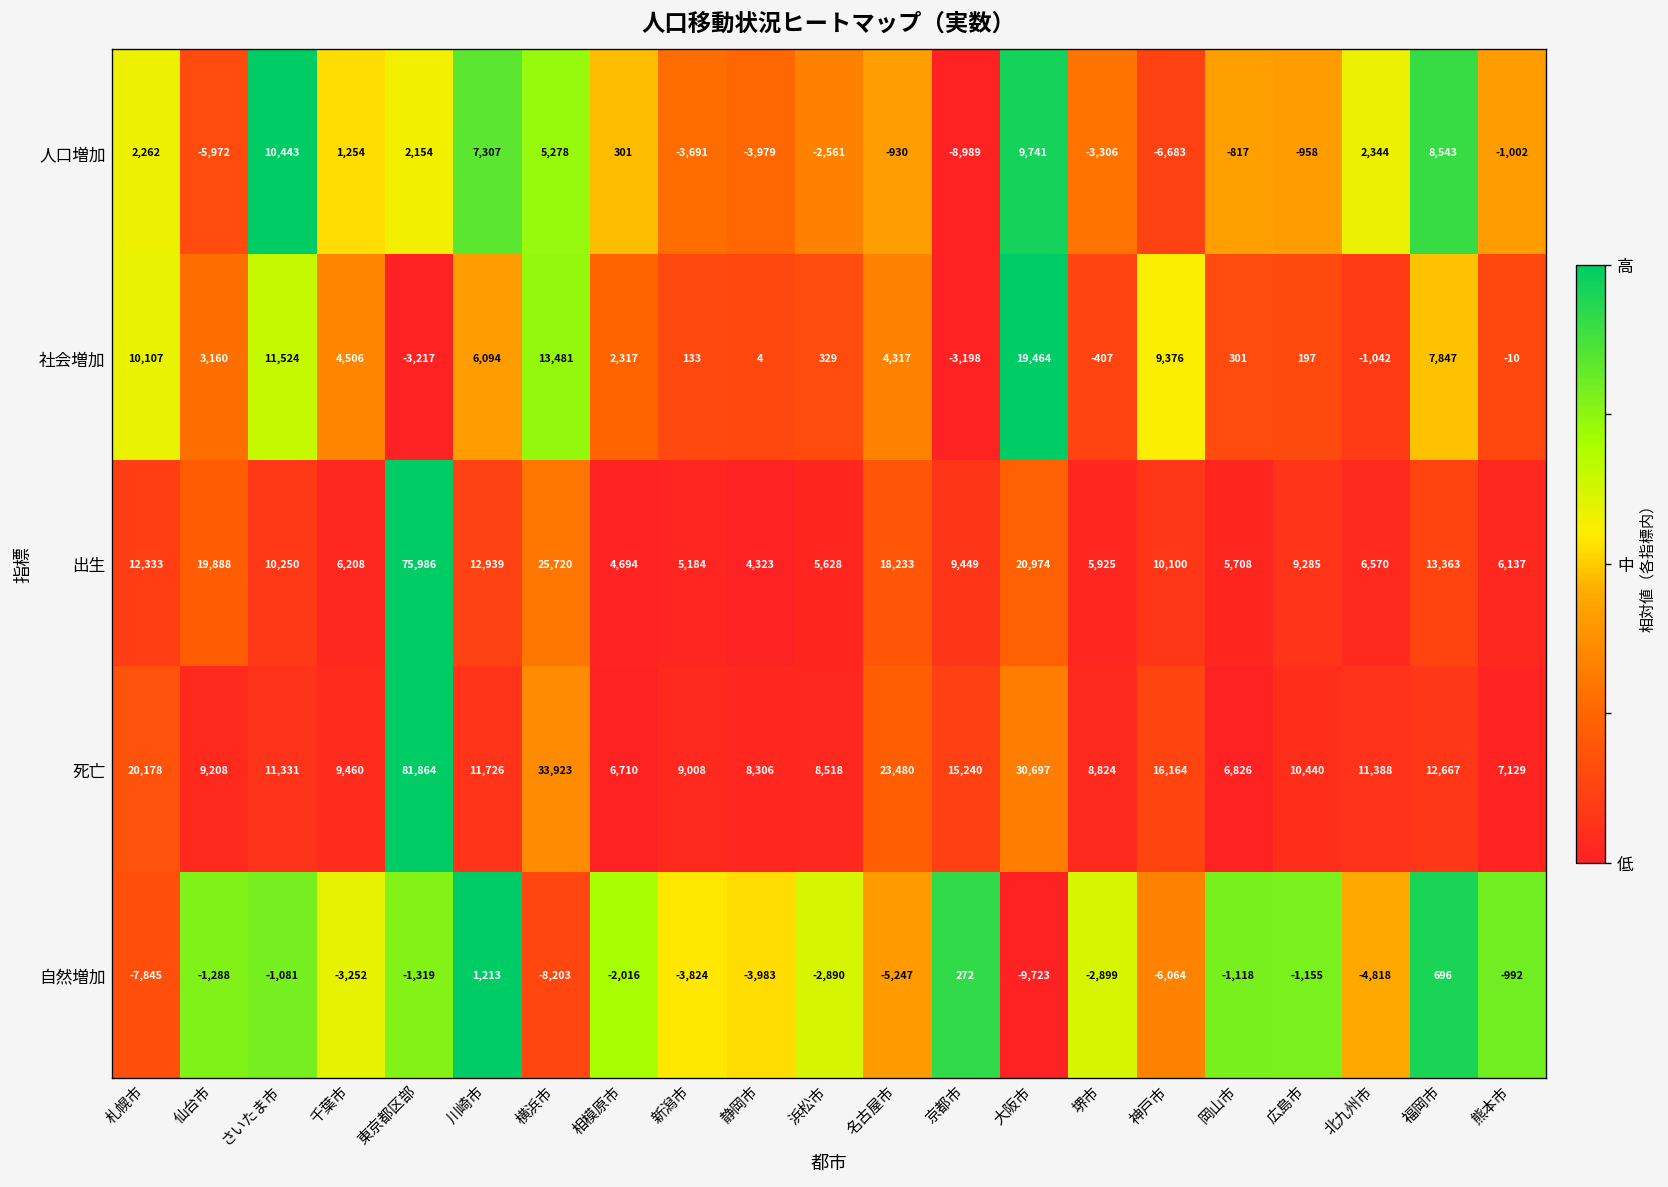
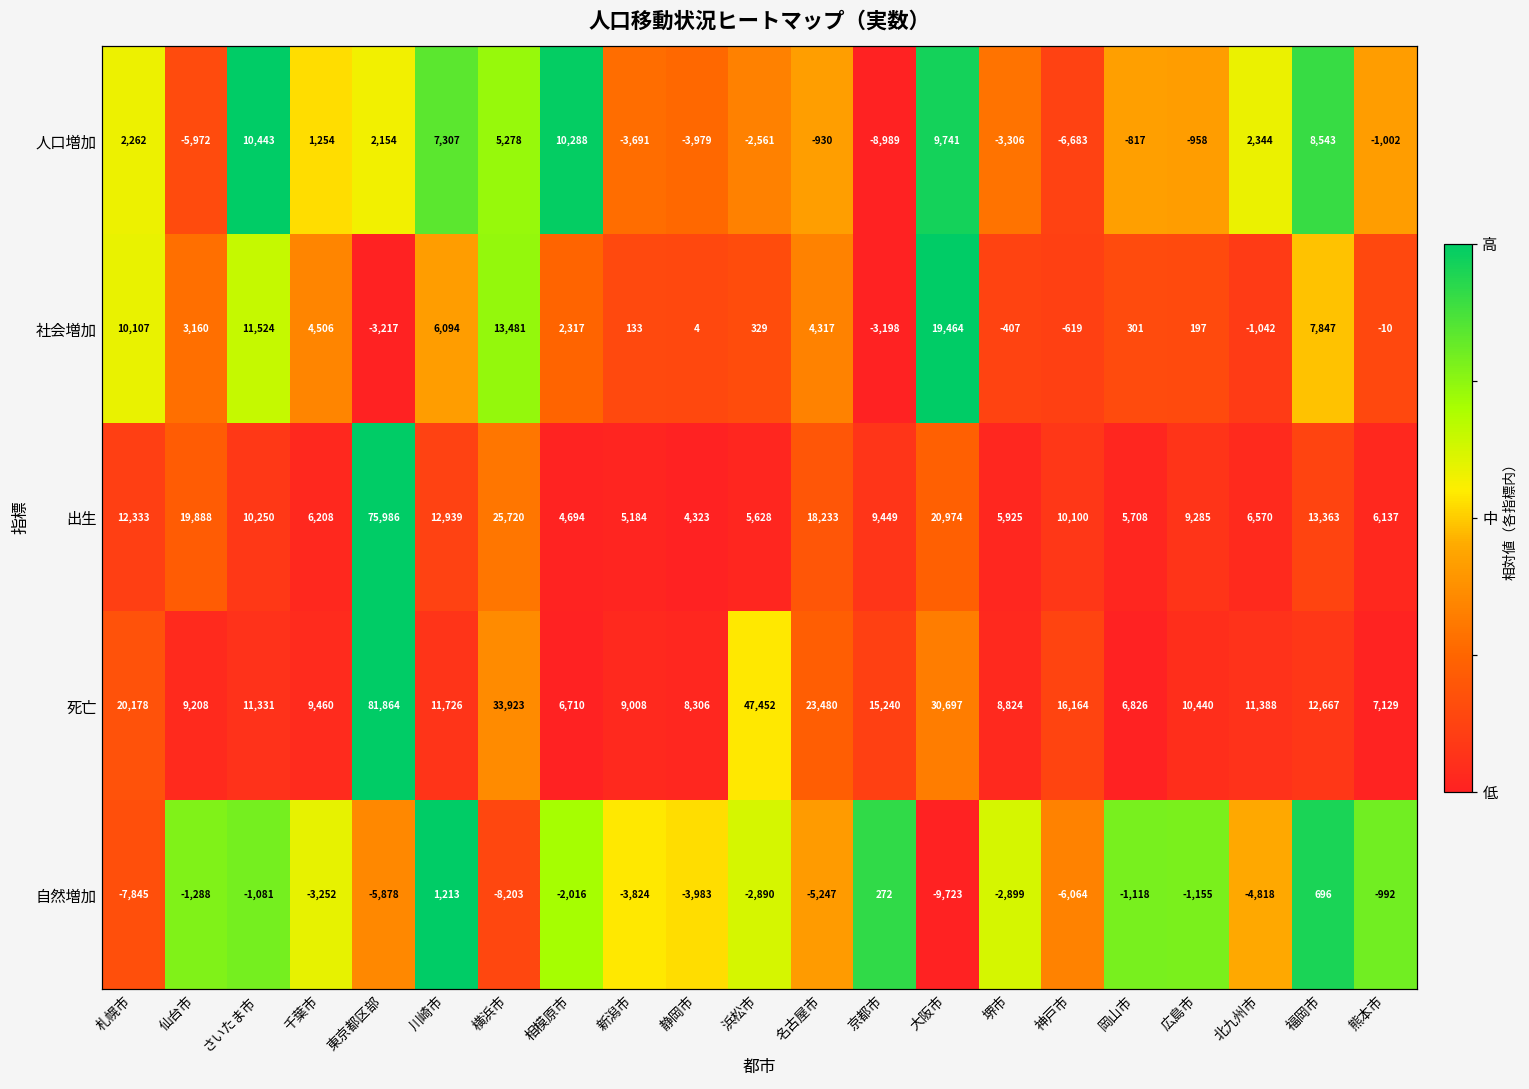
人口増加, 相模原市: 301 -> 10,288
社会増加, 神戸市: 9,376 -> -619
死亡, 浜松市: 8,518 -> 47,452
自然増加, 東京都区部: -1,319 -> -5,878
